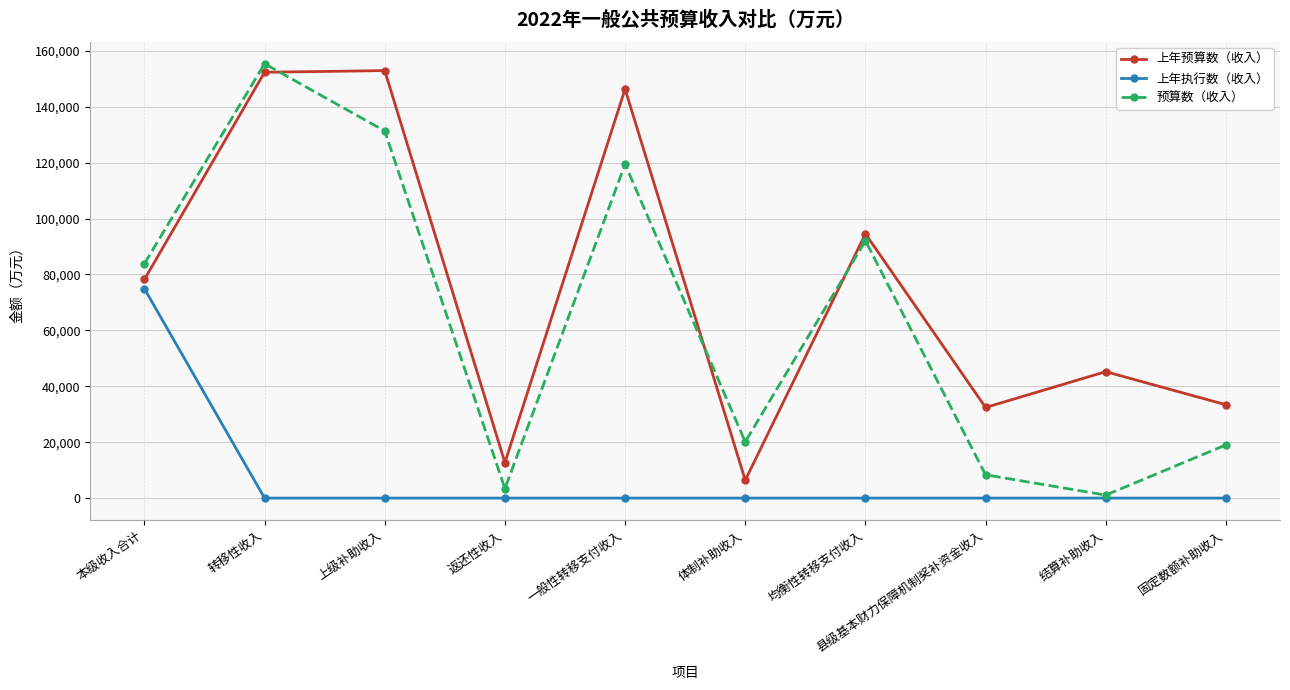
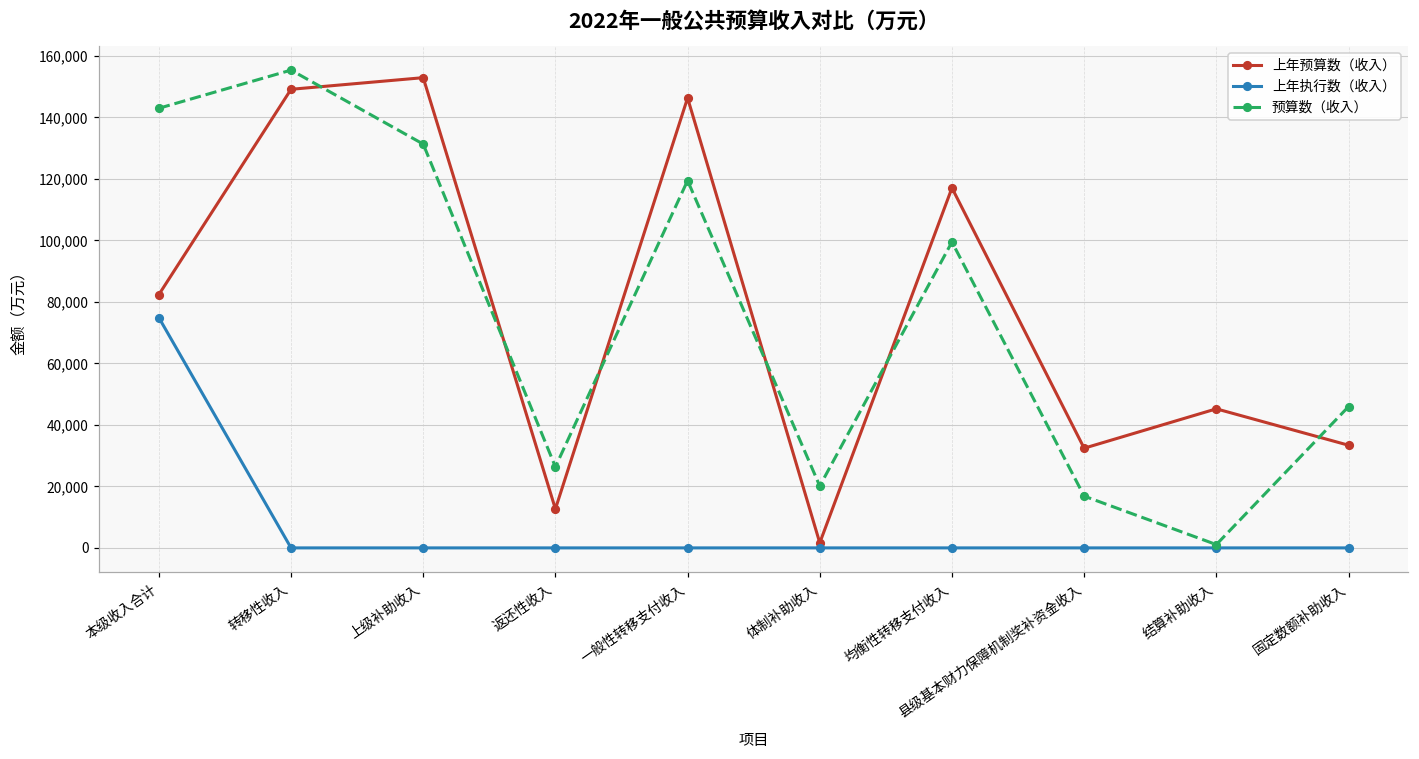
上年预算数（收入）, 本级收入合计: 78,000 -> 82,000
预算数（收入）, 本级收入合计: 84,000 -> 143,000
上年预算数（收入）, 转移性收入: 152,000 -> 149,000
预算数（收入）, 返还性收入: 3,000 -> 26,000
上年预算数（收入）, 体制补助收入: 6,000 -> 2,000
上年预算数（收入）, 均衡性转移支付收入: 95,000 -> 117,000
预算数（收入）, 均衡性转移支付收入: 92,000 -> 99,000
预算数（收入）, 县级基本财力保障机制奖补资金收入: 8,000 -> 17,000
预算数（收入）, 固定数额补助收入: 19,000 -> 46,000
